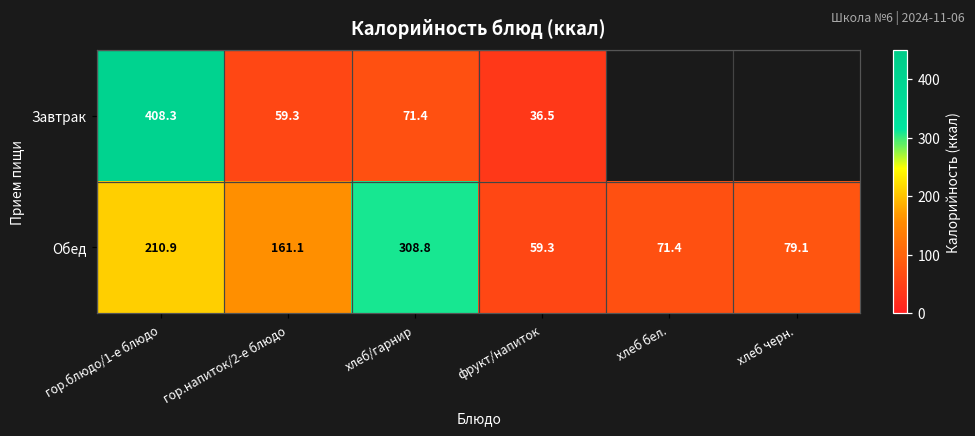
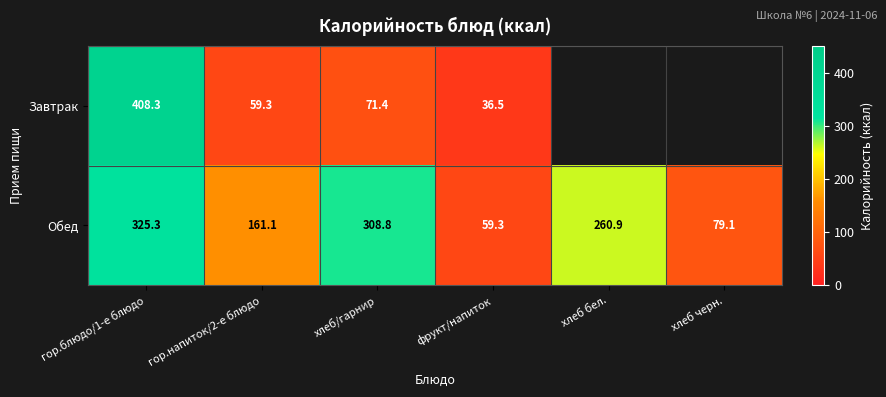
Обед, гор.блюдо/1-е блюдо: 210.9 -> 325.3
Обед, хлеб бел.: 71.4 -> 260.9
